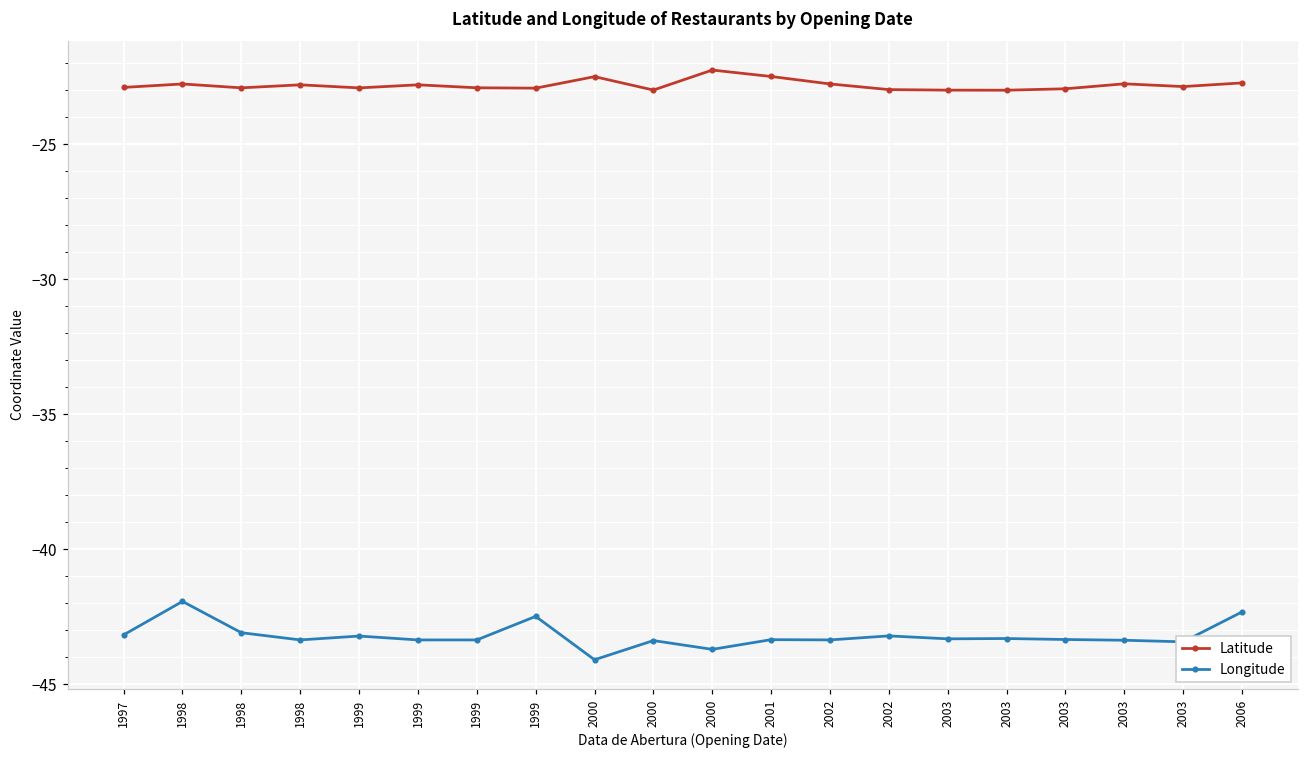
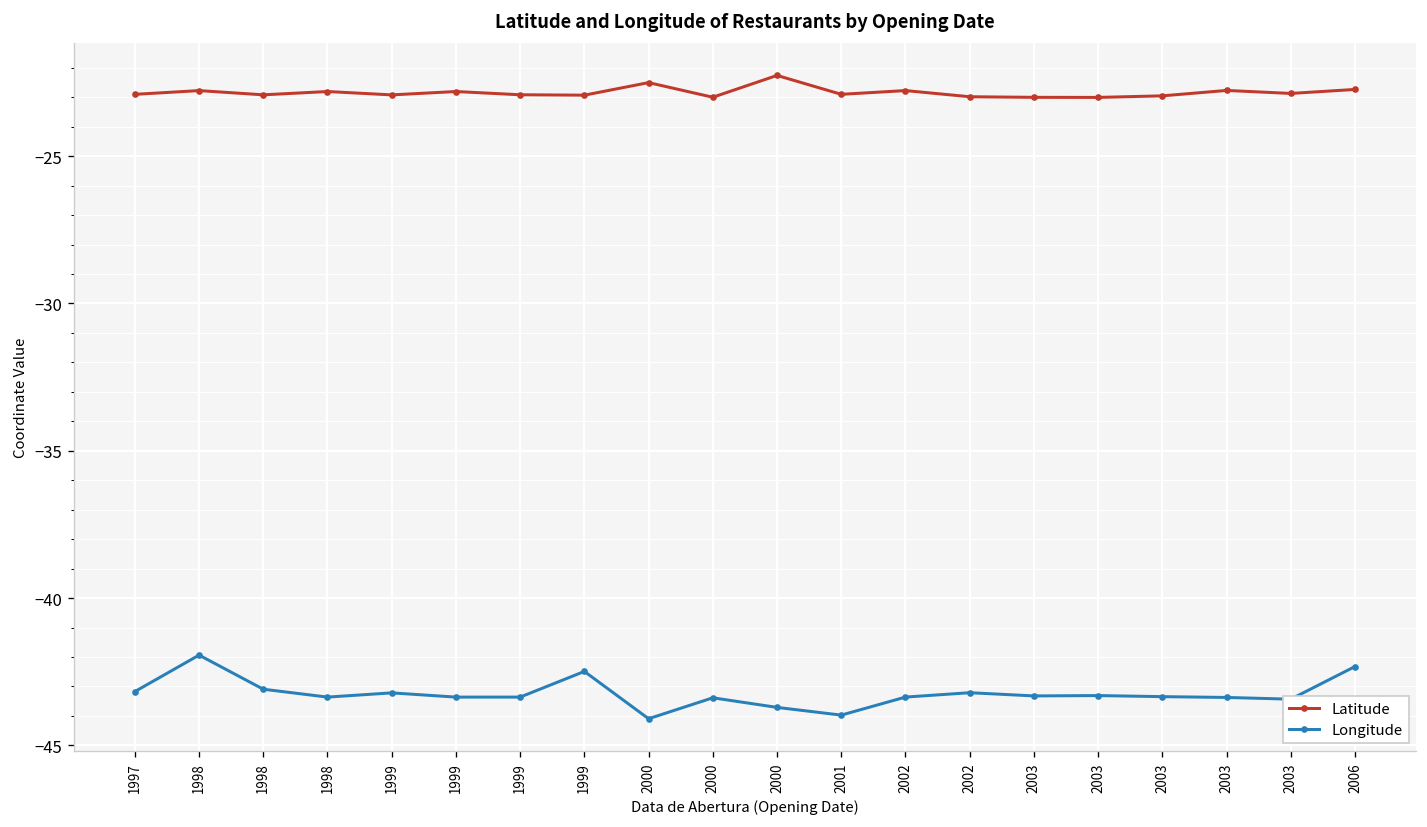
Latitude, 2001: -22.5 -> -22.9
Longitude, 2001: -43.4 -> -44.0
